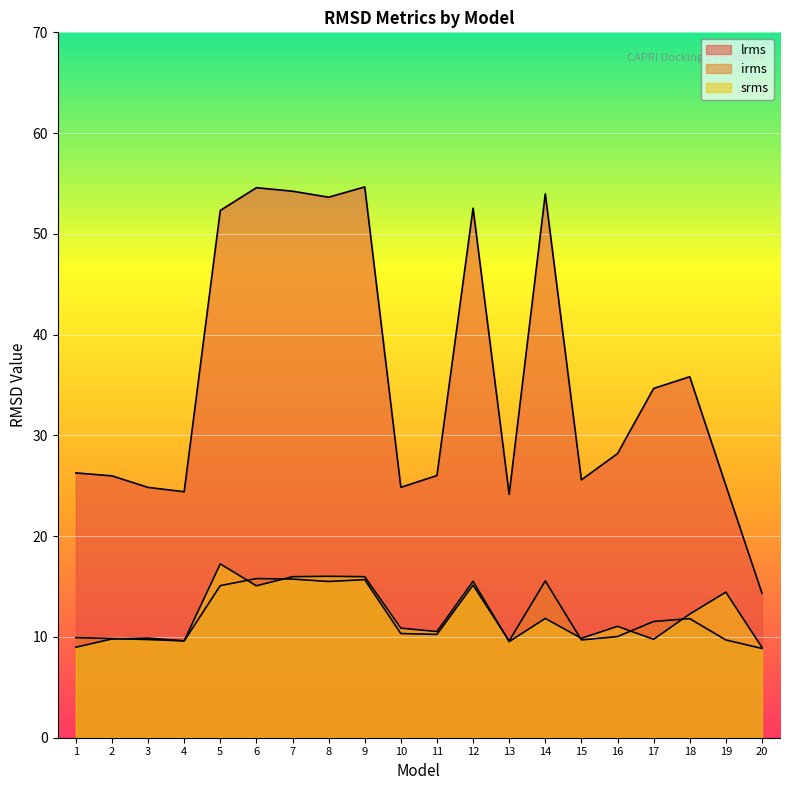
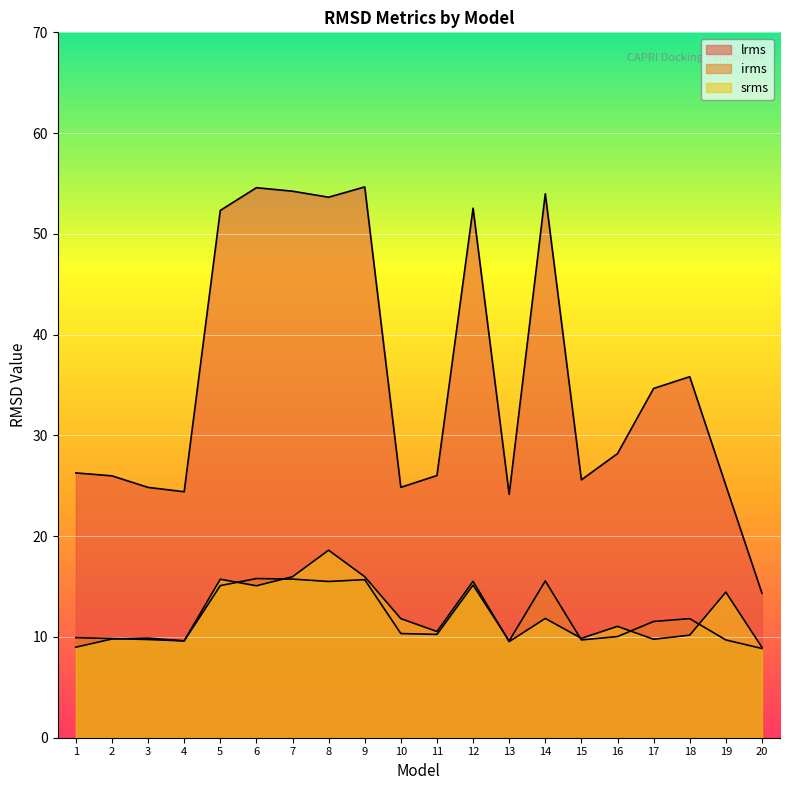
srms, 5: 17.2 -> 15.7
srms, 8: 16.0 -> 18.6
srms, 10: 10.9 -> 11.8
srms, 18: 12.3 -> 10.2
